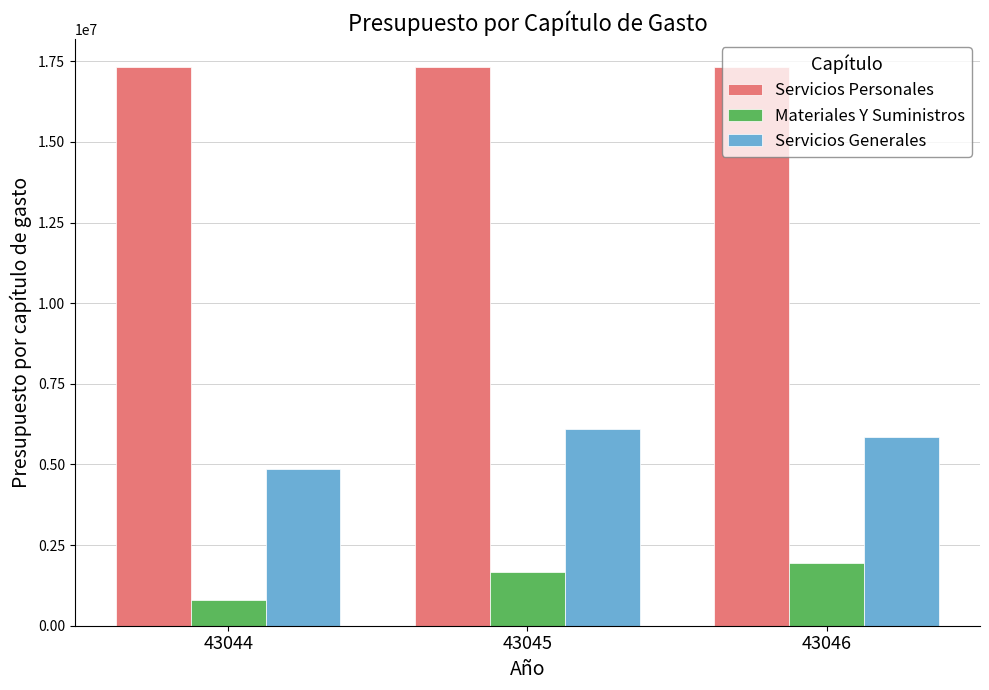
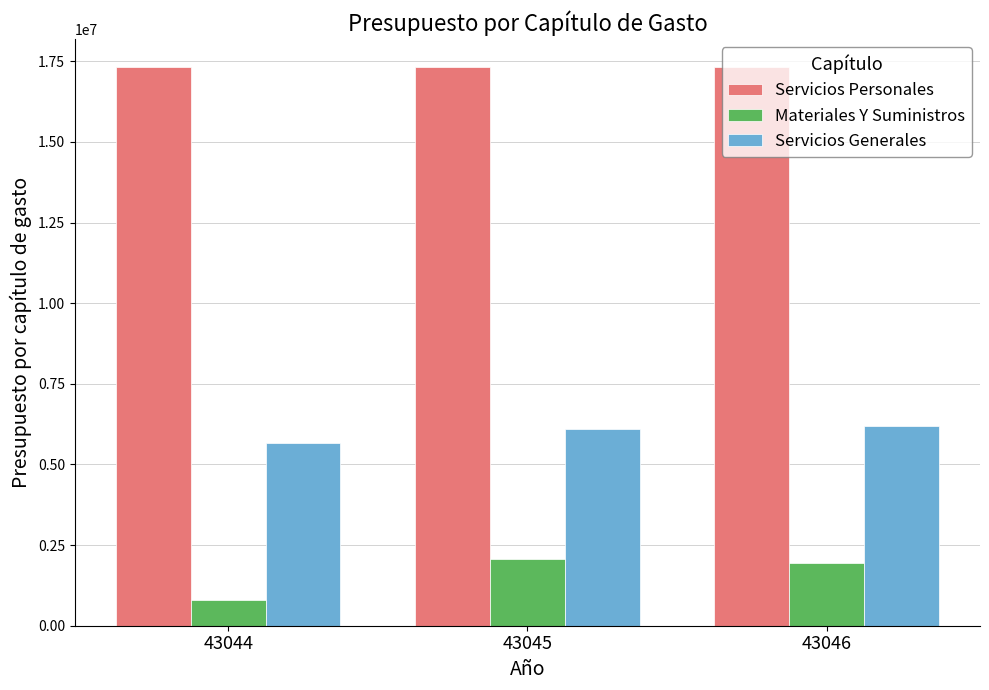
Servicios Generales, 43044: 4900000 -> 5700000
Materiales Y Suministros, 43045: 1700000 -> 2100000
Servicios Generales, 43046: 5800000 -> 6200000
